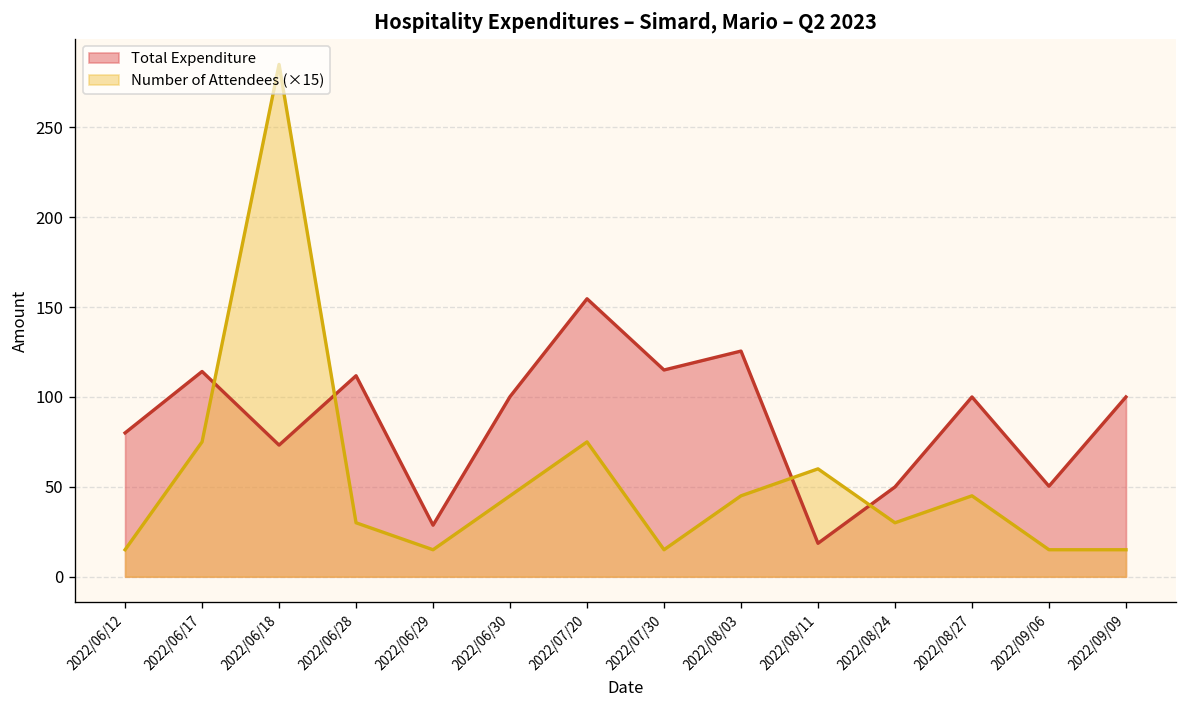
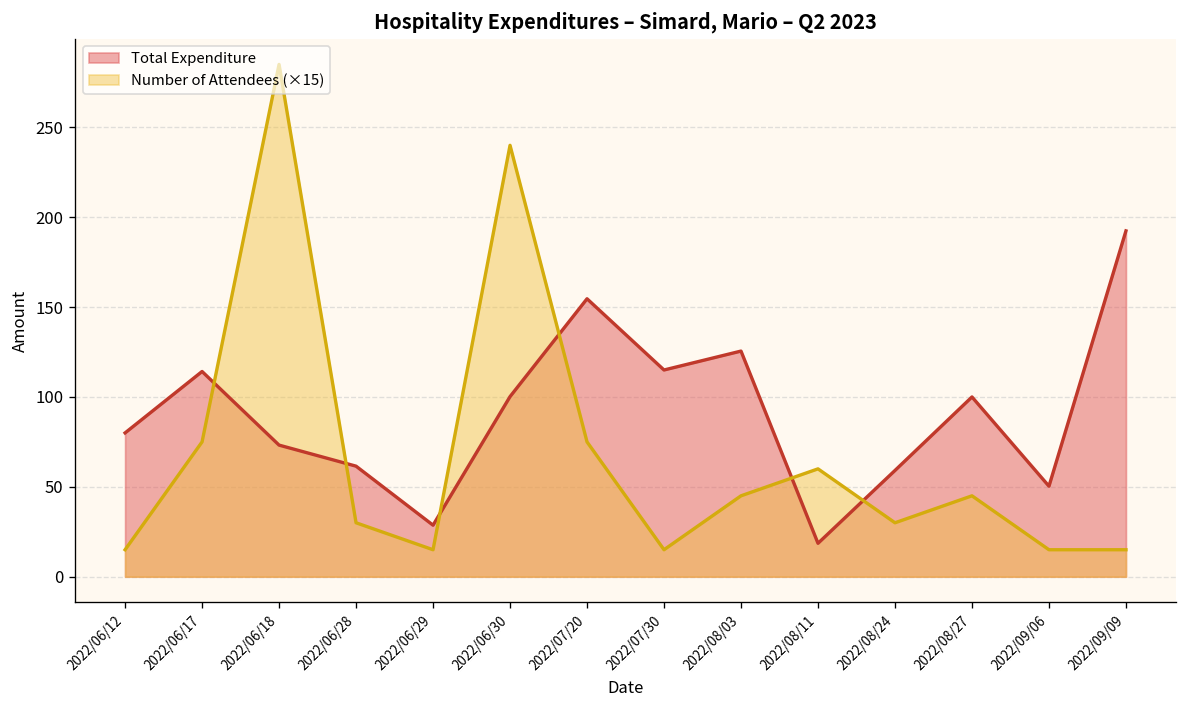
Total Expenditure, 2022/06/28: 112 -> 62
Number of Attendees (×15), 2022/06/30: 45 -> 240
Total Expenditure, 2022/08/24: 50 -> 59
Total Expenditure, 2022/09/09: 100 -> 192
